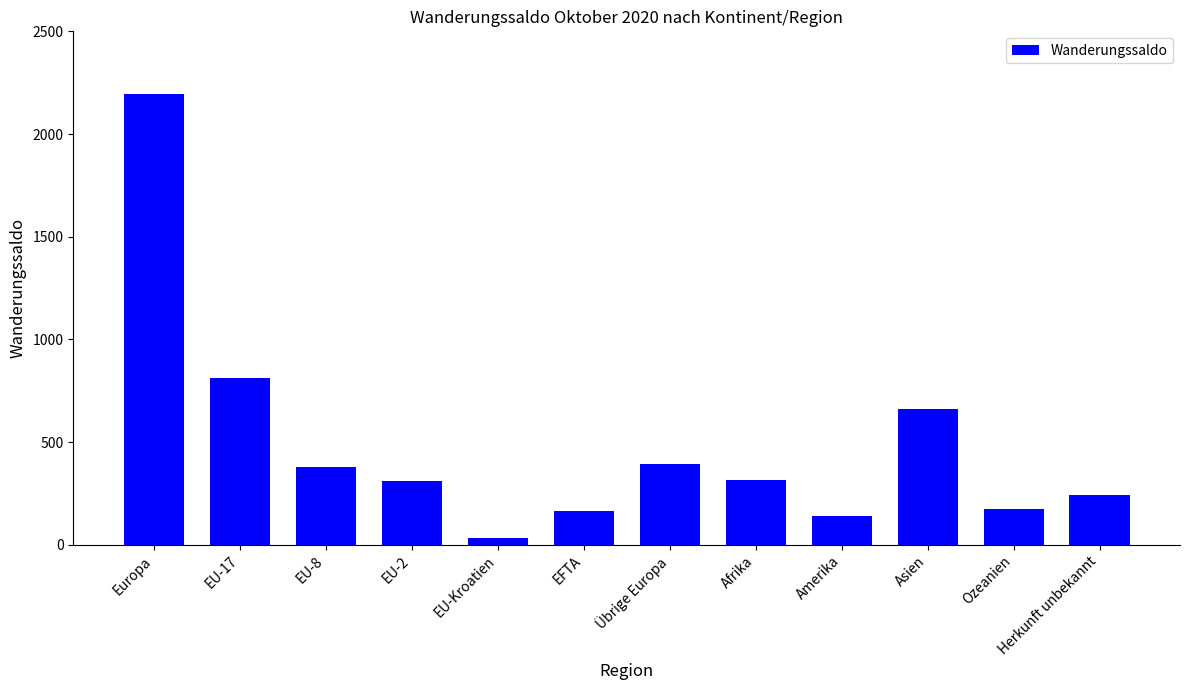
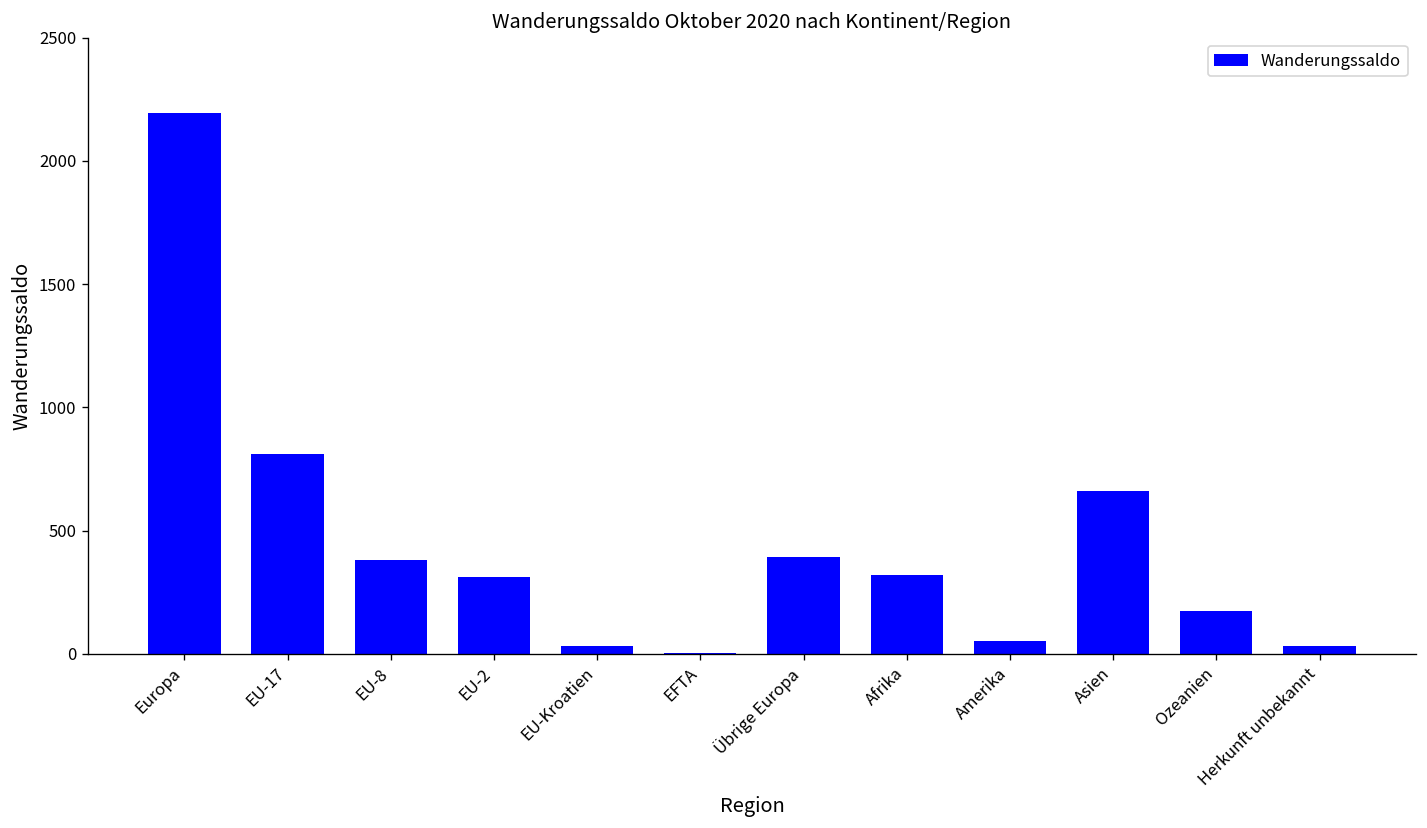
EFTA: 170 -> 0
Amerika: 140 -> 50
Herkunft unbekannt: 240 -> 30
